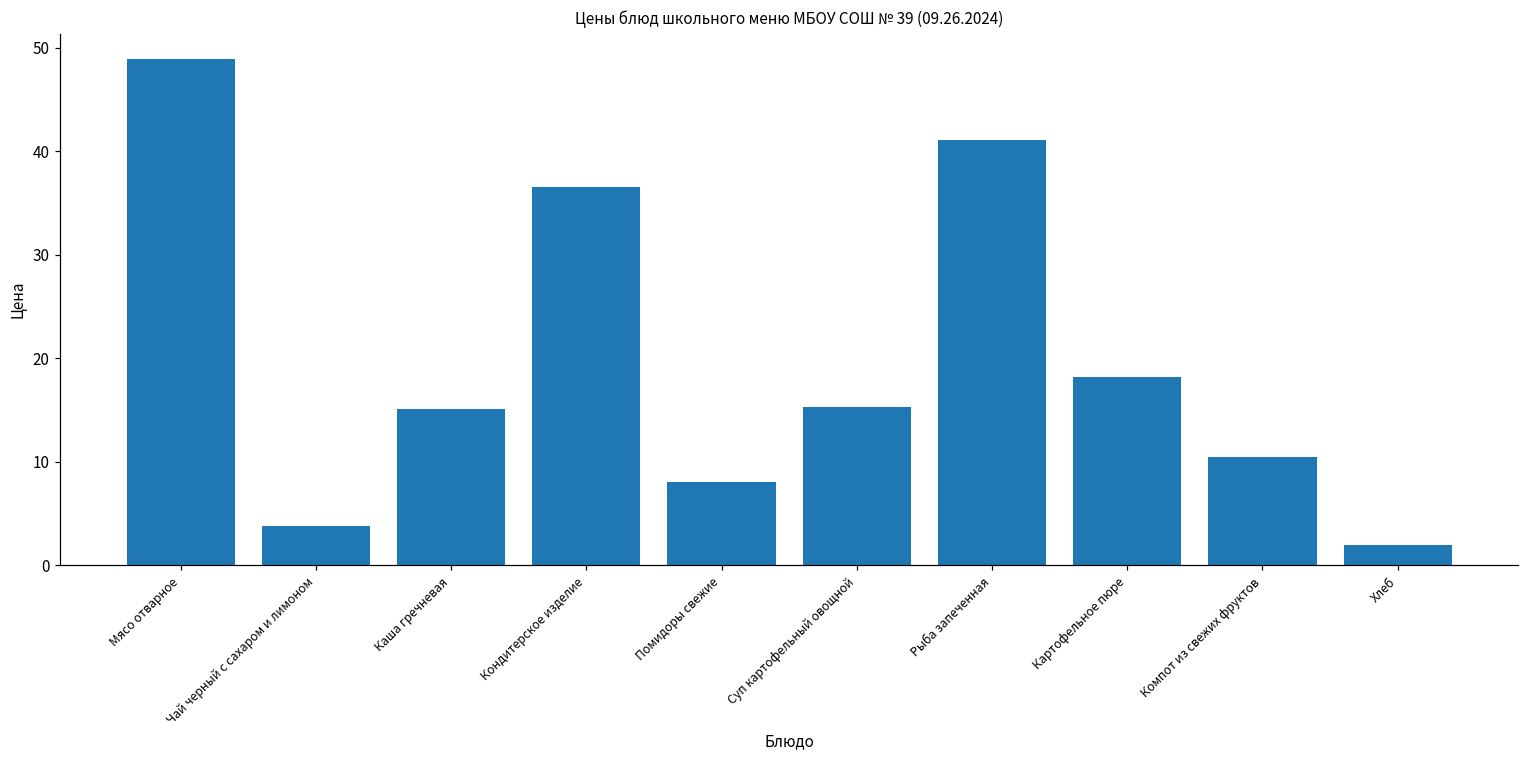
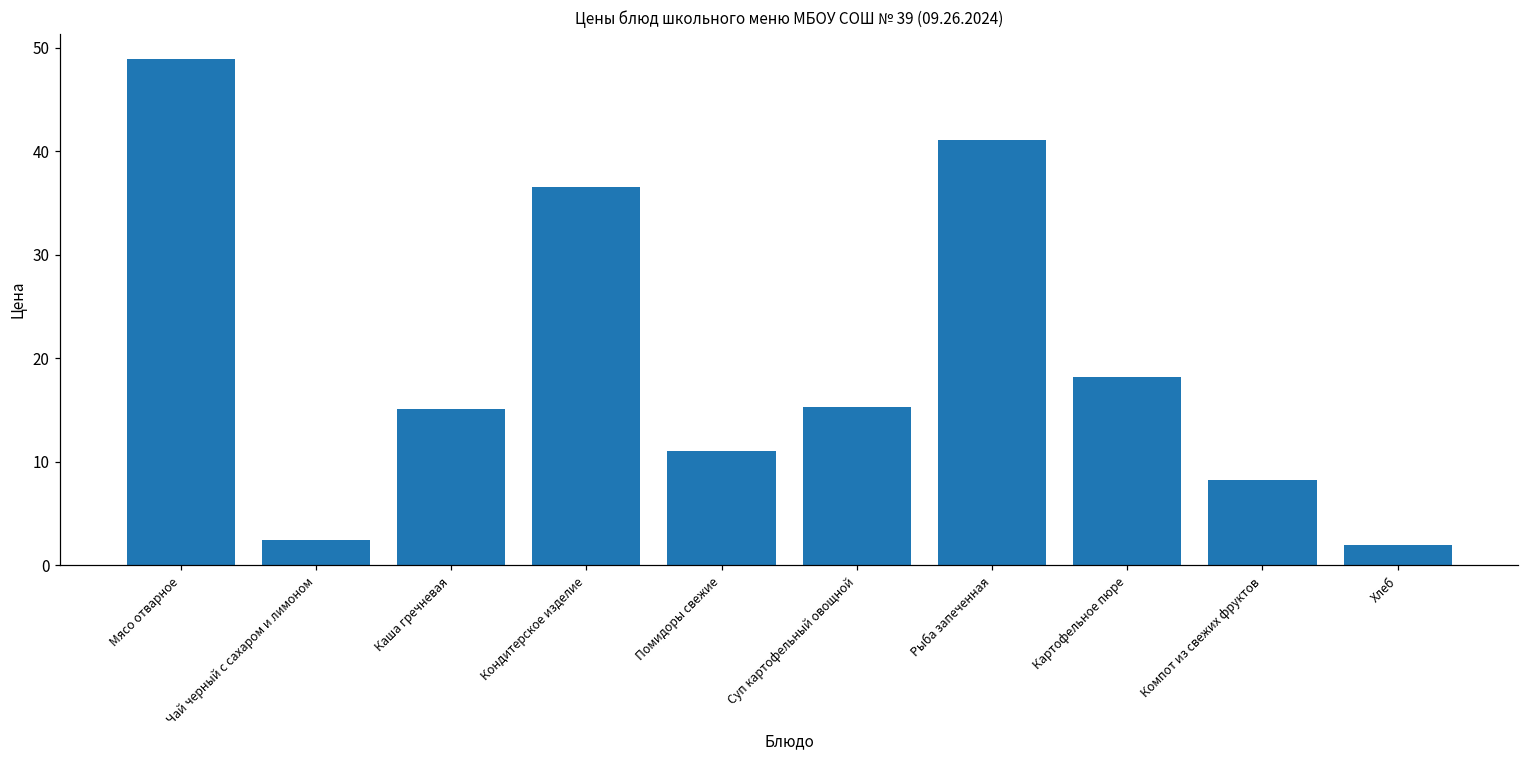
Чай черный с сахаром и лимоном: 4 -> 2
Помидоры свежие: 8 -> 11
Компот из свежих фруктов: 10 -> 8
